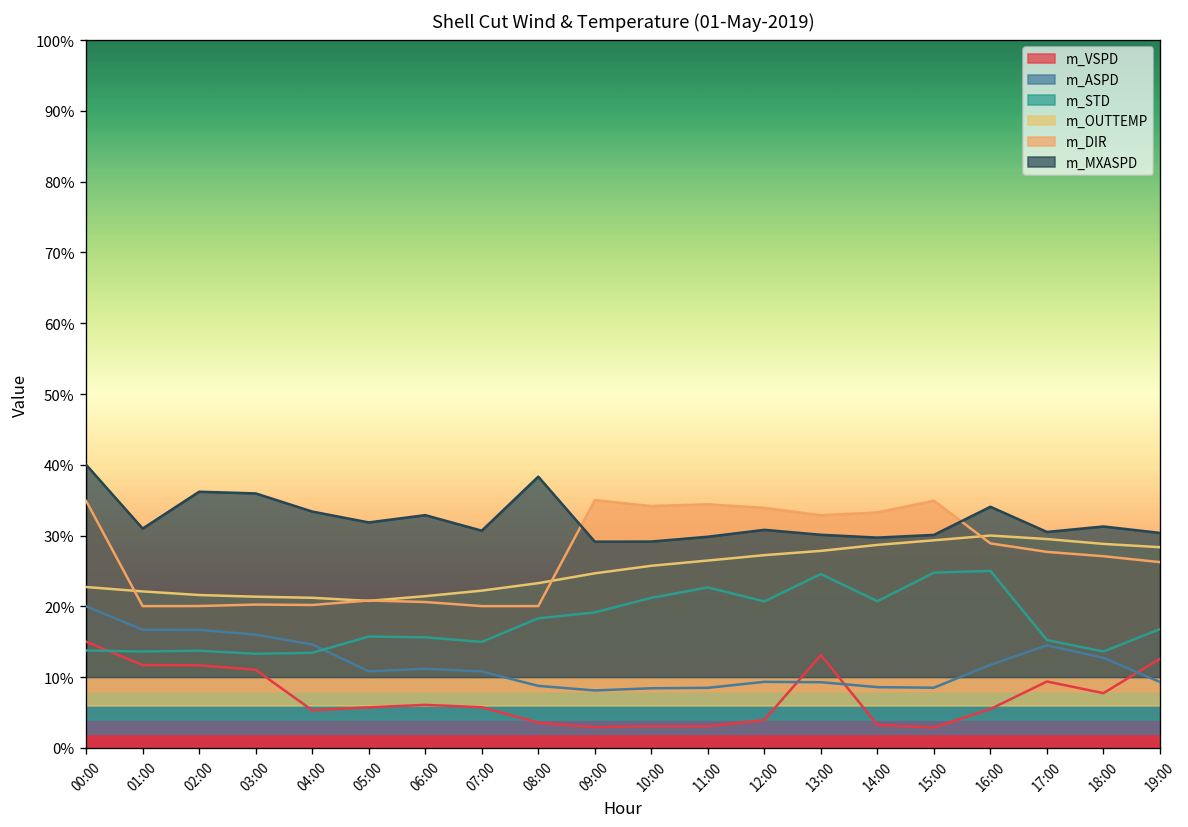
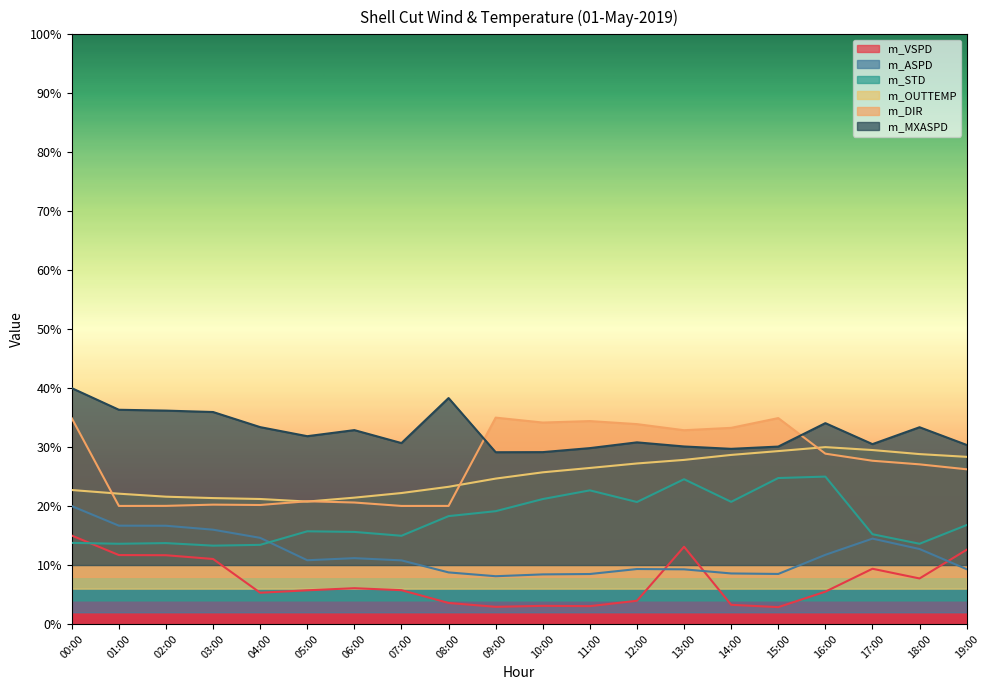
m_MXASPD, 01:00: 31% -> 36%
m_MXASPD, 18:00: 31% -> 33%
